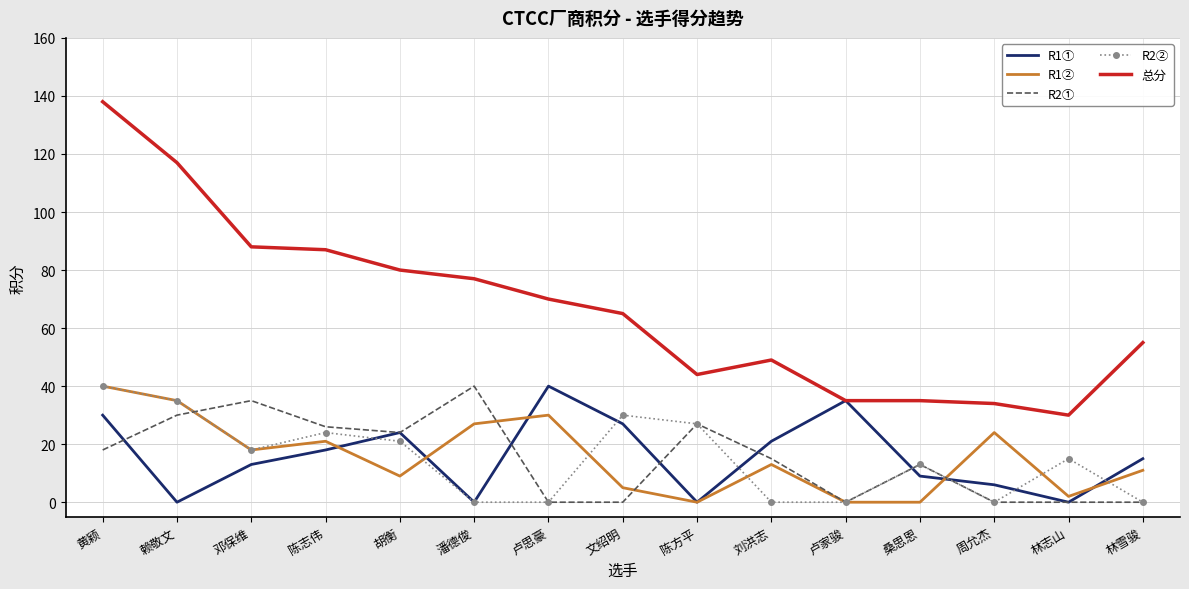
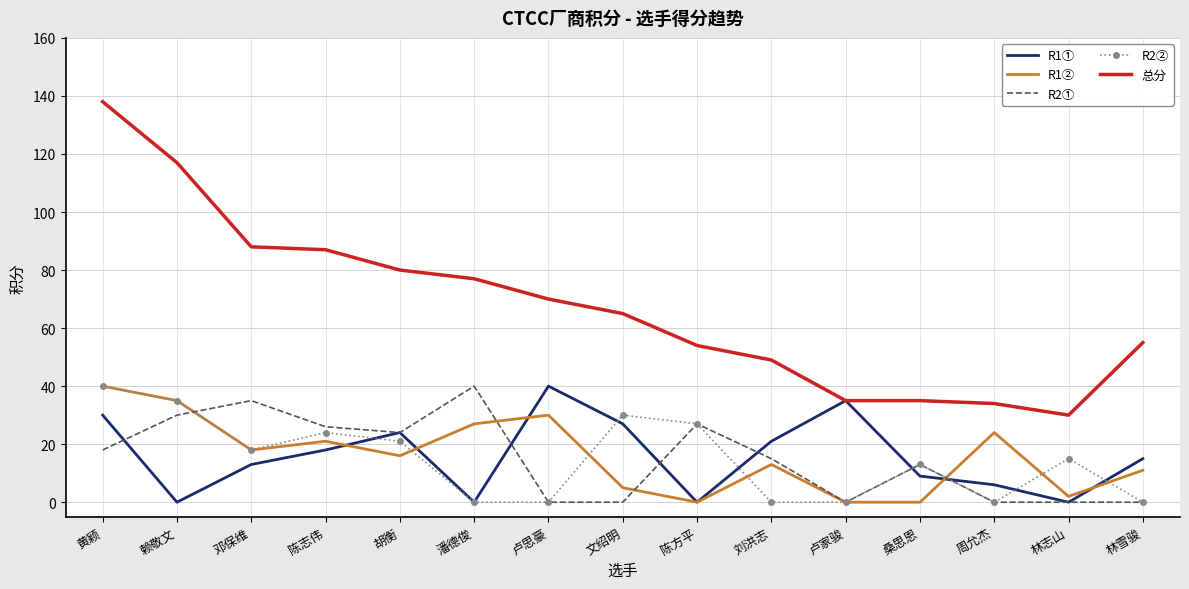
R1②, 胡衡: 9 -> 16
总分, 陈方平: 44 -> 54
